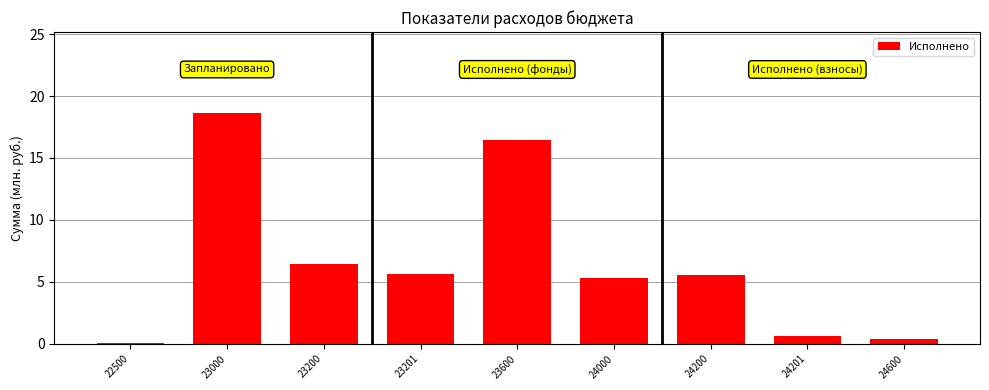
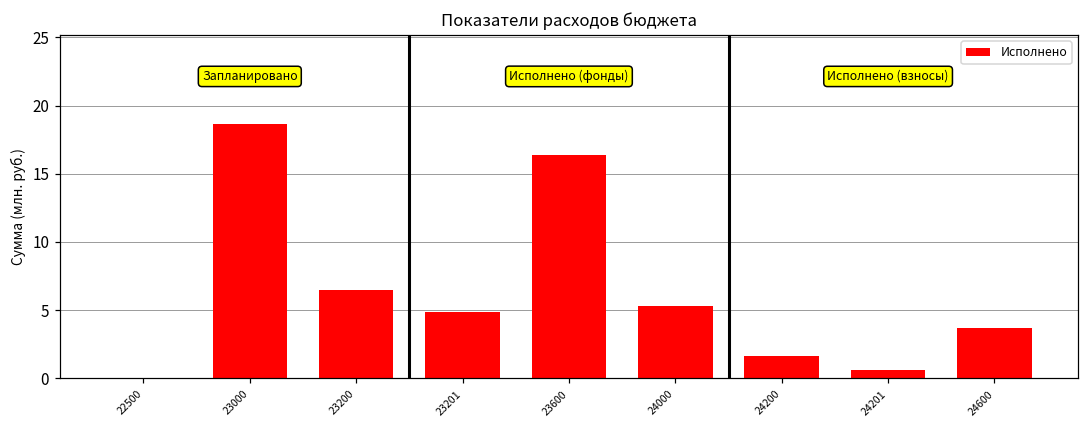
23201: 5.7 -> 4.9
24200: 5.6 -> 1.6
24600: 0.4 -> 3.7
